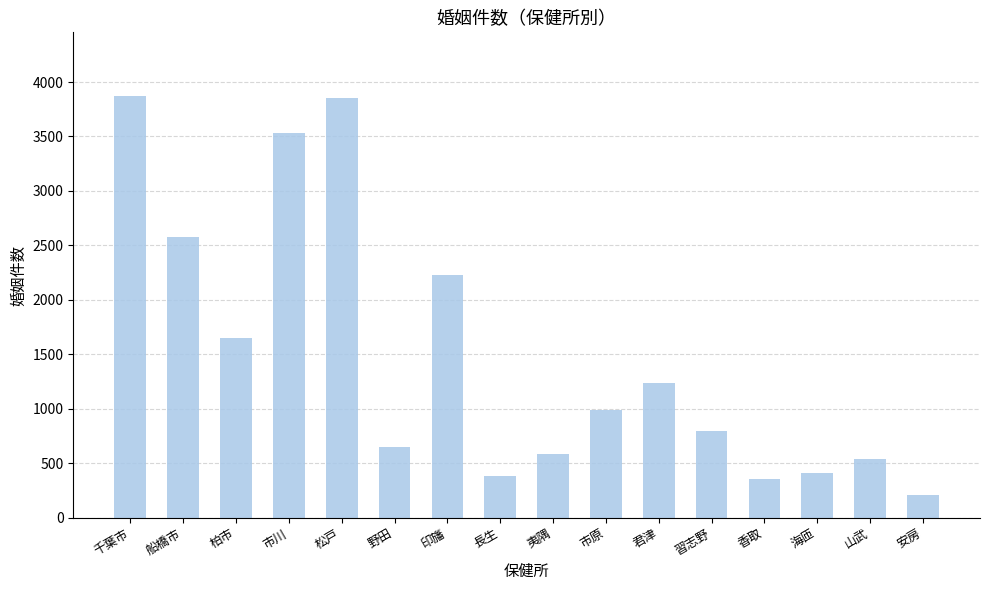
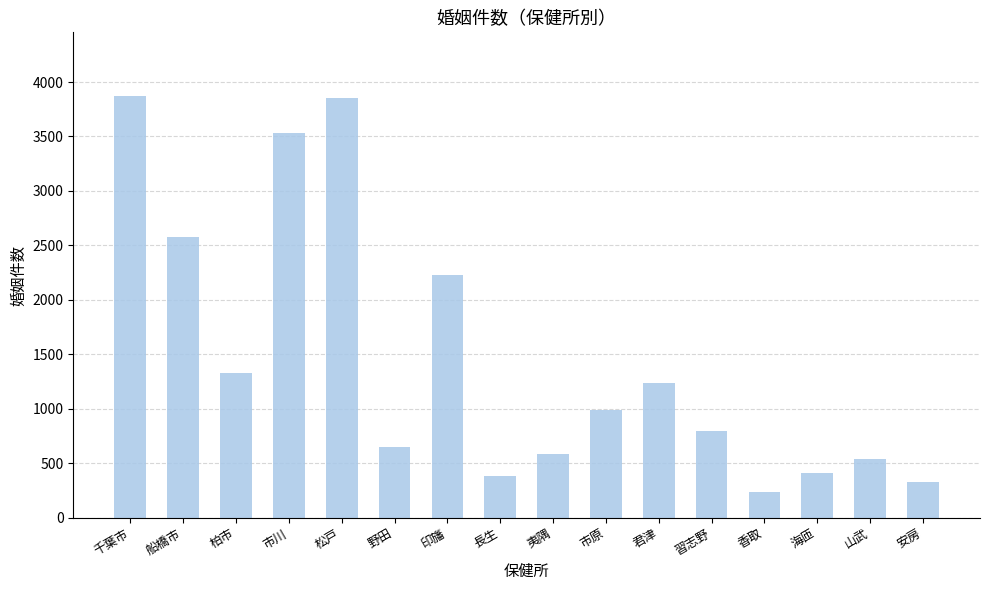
柏市: 1650 -> 1330
香取: 360 -> 240
安房: 210 -> 330
